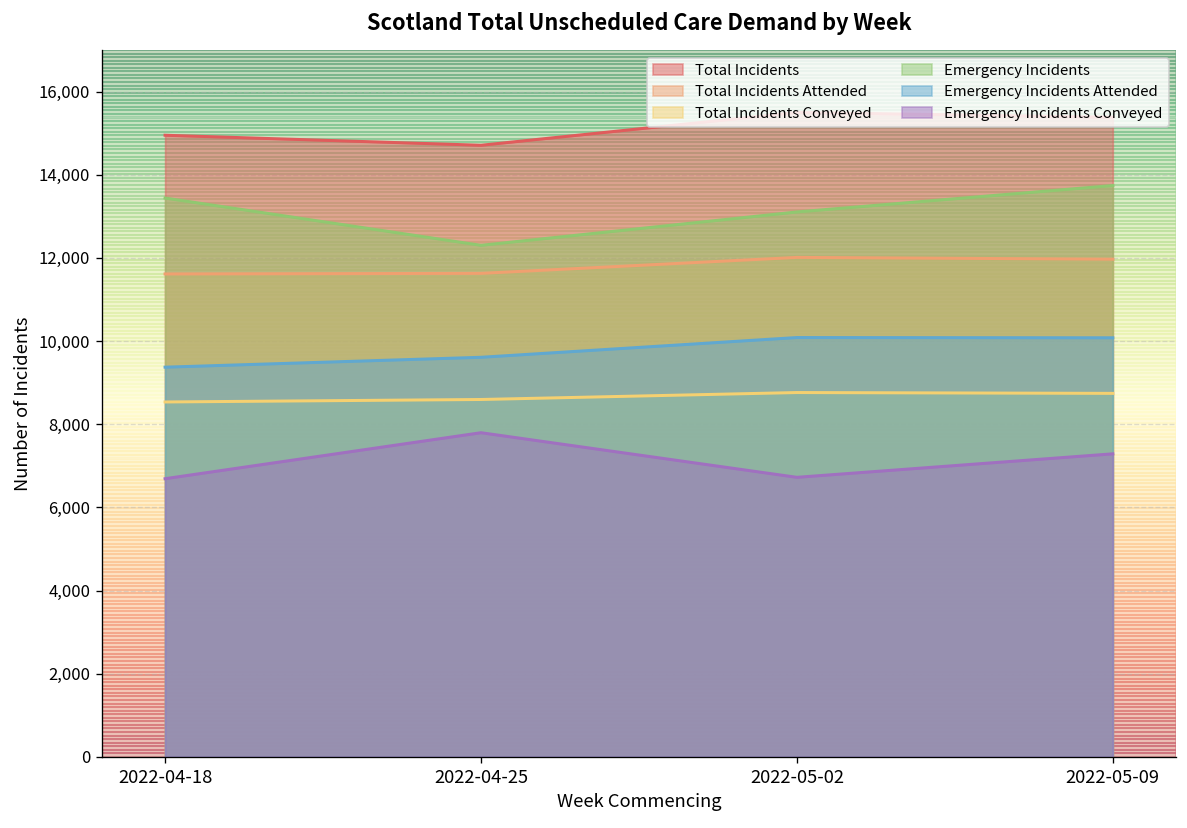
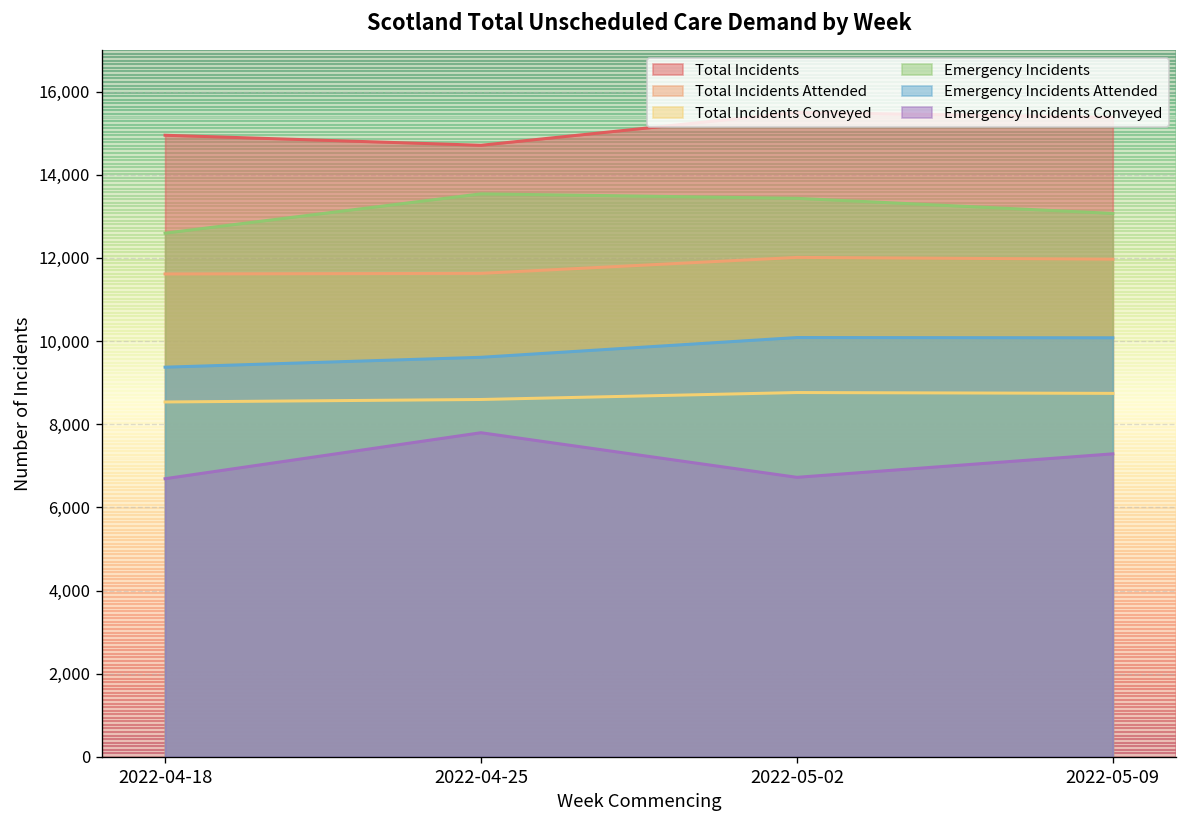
Emergency Incidents, 2022-04-18: 13,400 -> 12,600
Emergency Incidents, 2022-04-25: 12,300 -> 13,500
Emergency Incidents, 2022-05-02: 13,100 -> 13,400
Emergency Incidents, 2022-05-09: 13,700 -> 13,100
